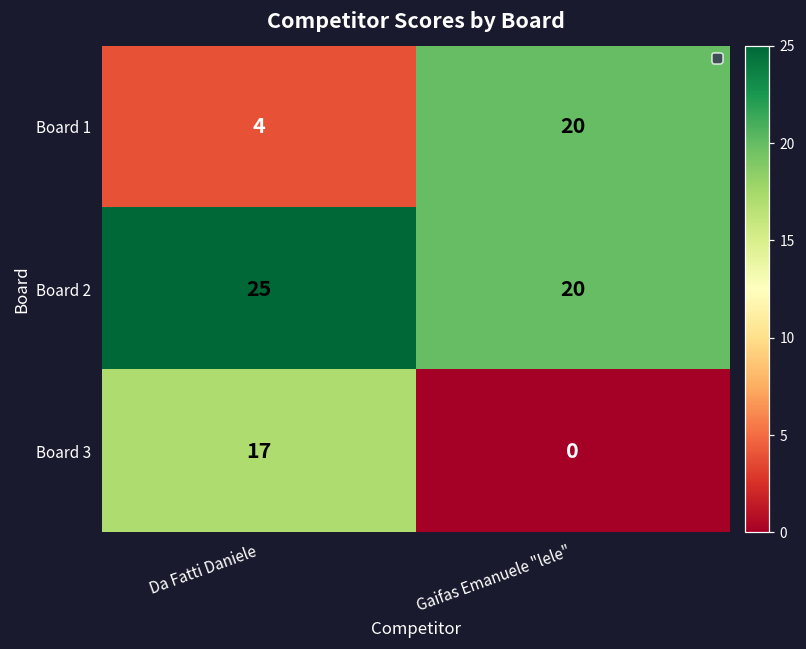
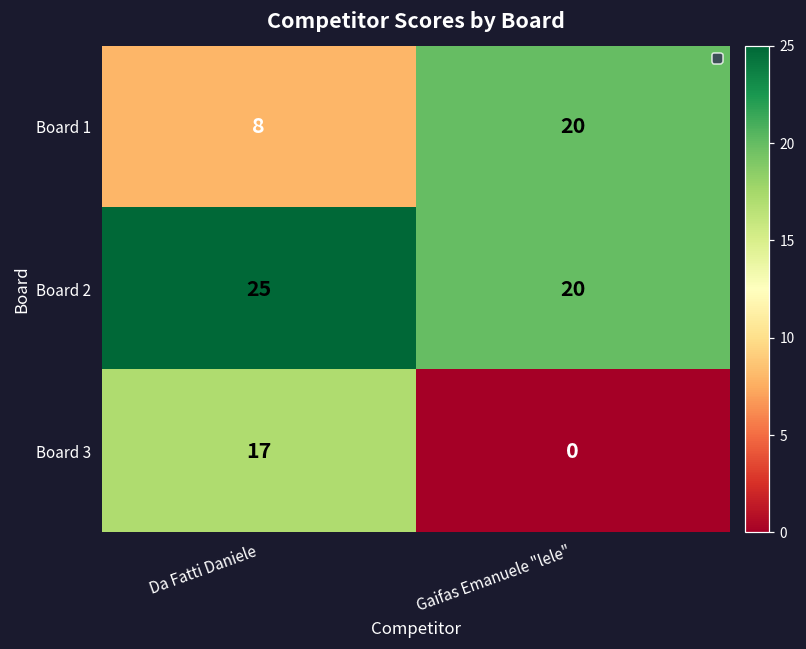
Board 1, Da Fatti Daniele: 4 -> 8
